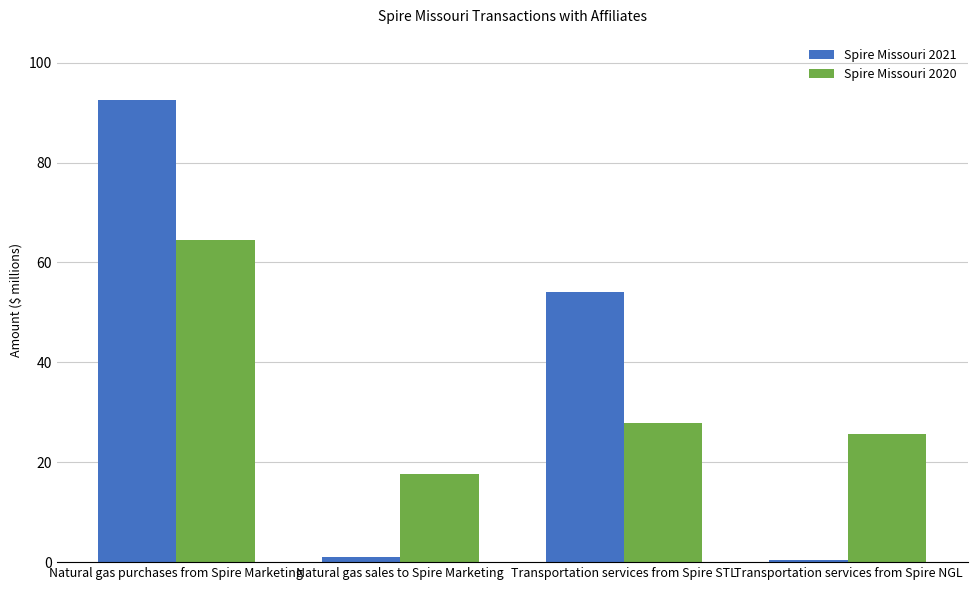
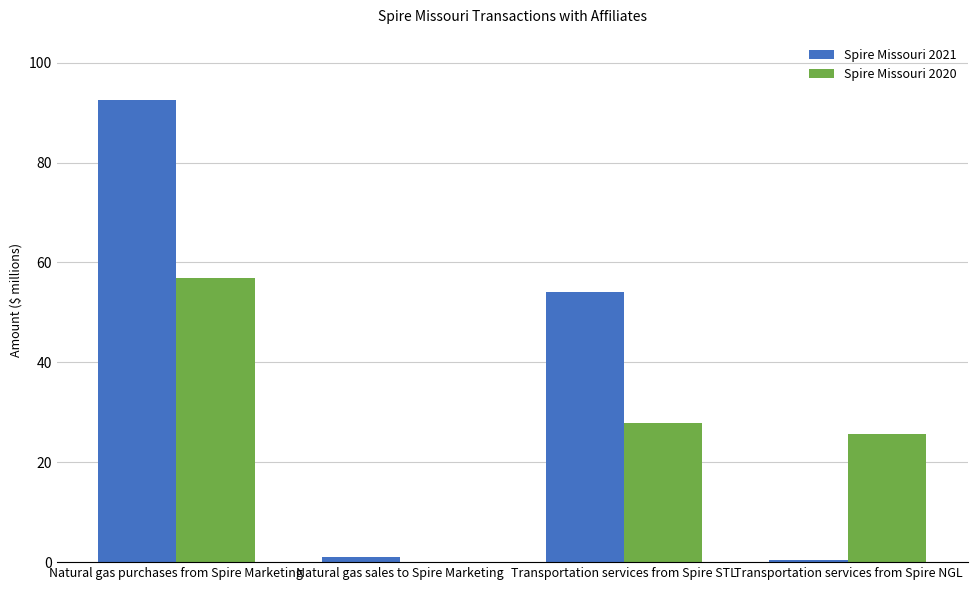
Spire Missouri 2020, Natural gas purchases from Spire Marketing: 65 -> 57
Spire Missouri 2020, Natural gas sales to Spire Marketing: 18 -> 0
